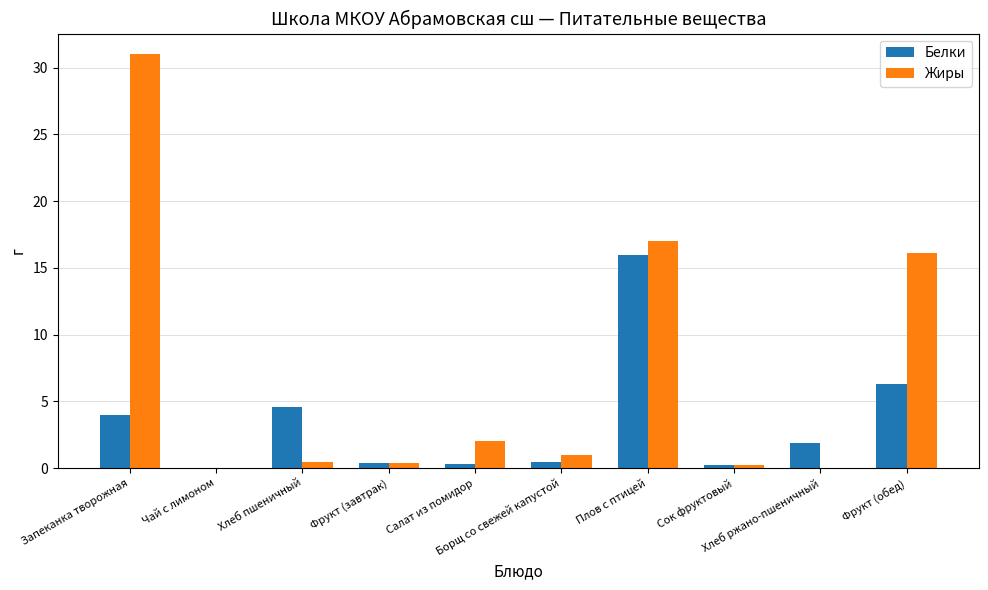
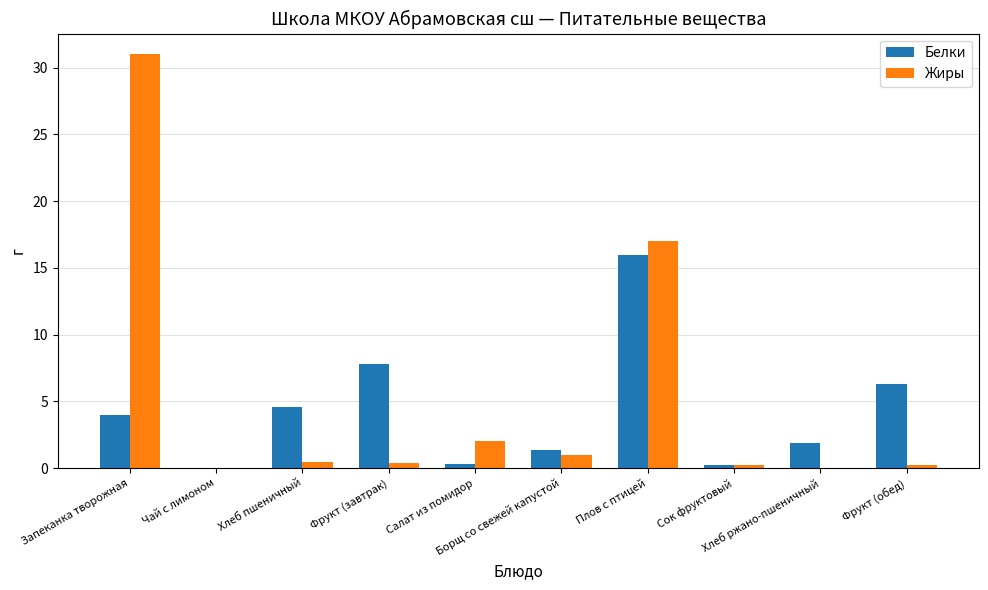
Белки, Фрукт (завтрак): 0.4 -> 7.8
Белки, Борщ со свежей капустой: 0.5 -> 1.4
Жиры, Фрукт (обед): 16.1 -> 0.2
